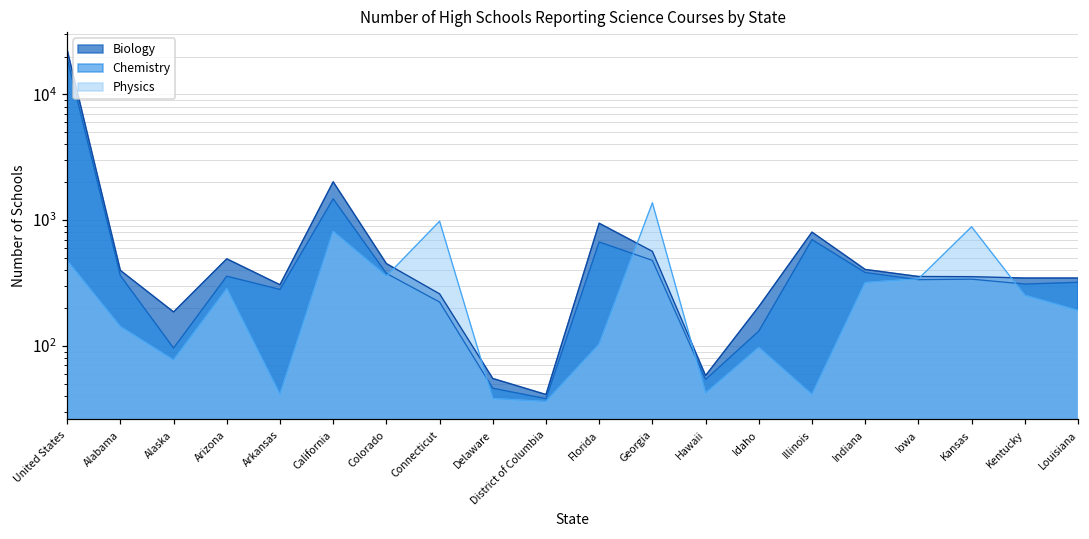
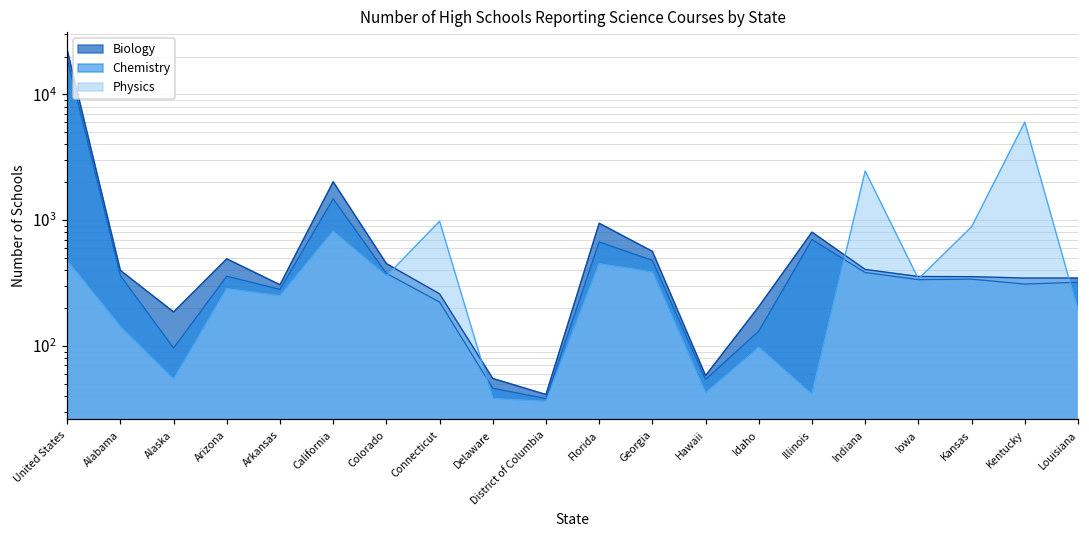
Physics, Alaska: 80 -> 50
Physics, Arkansas: 41 -> 250
Physics, Florida: 100 -> 450
Physics, Georgia: 1400 -> 390
Physics, Indiana: 320 -> 2500
Physics, Kentucky: 250 -> 6000
